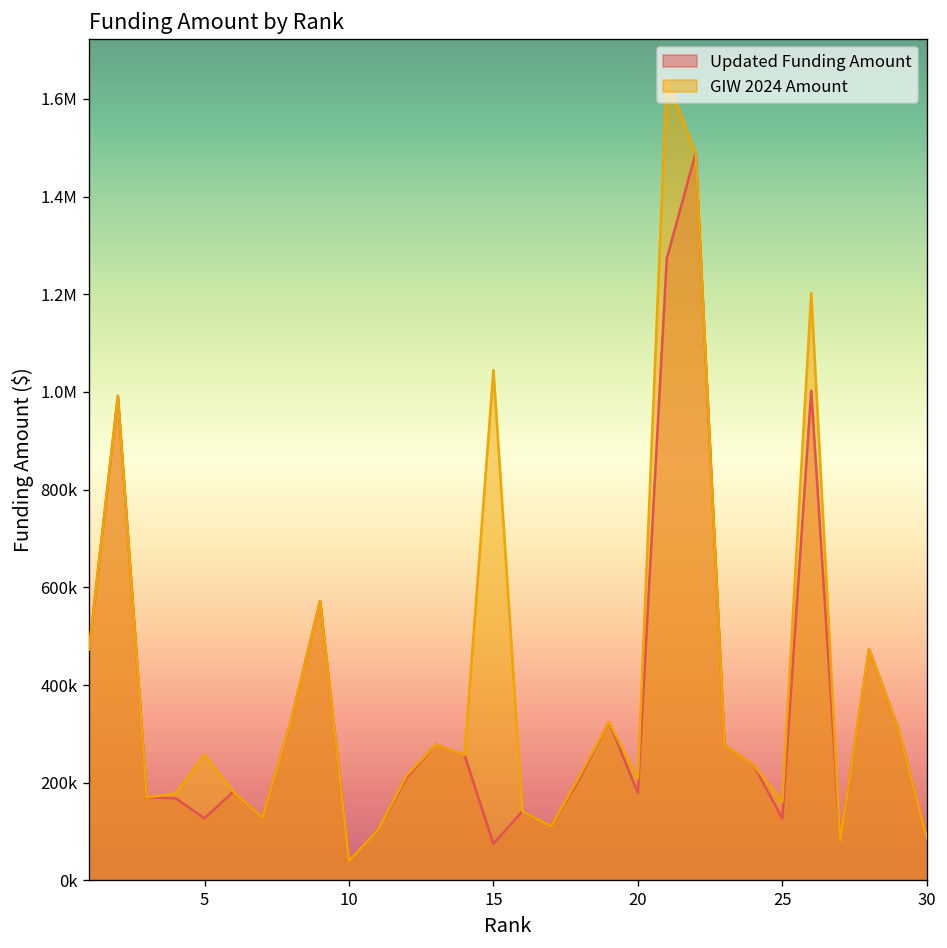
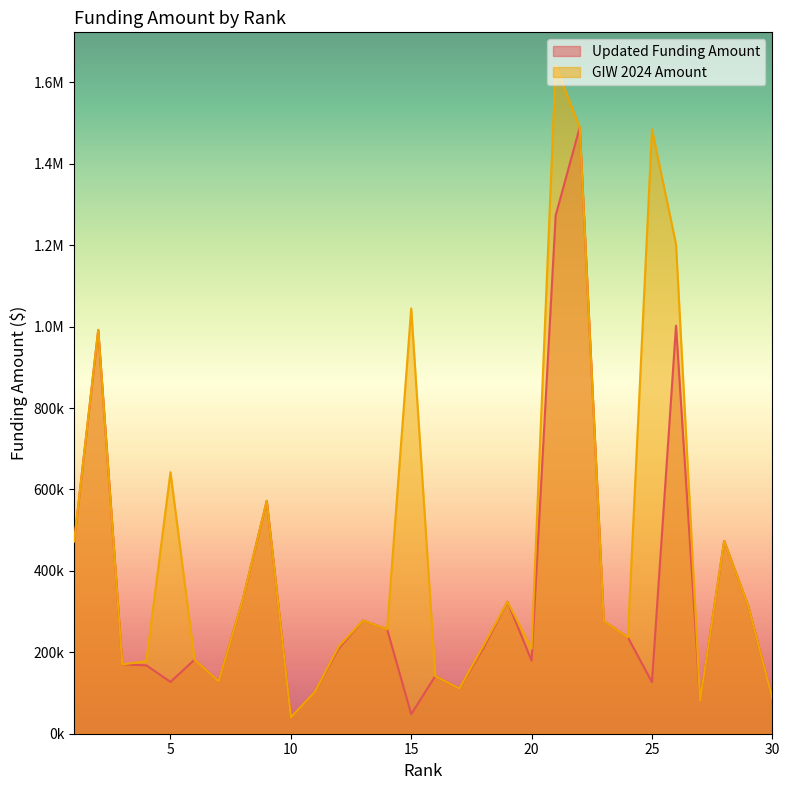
GIW 2024 Amount, 5: 260000 -> 640000
Updated Funding Amount, 15: 70000 -> 50000
GIW 2024 Amount, 25: 160000 -> 1480000
